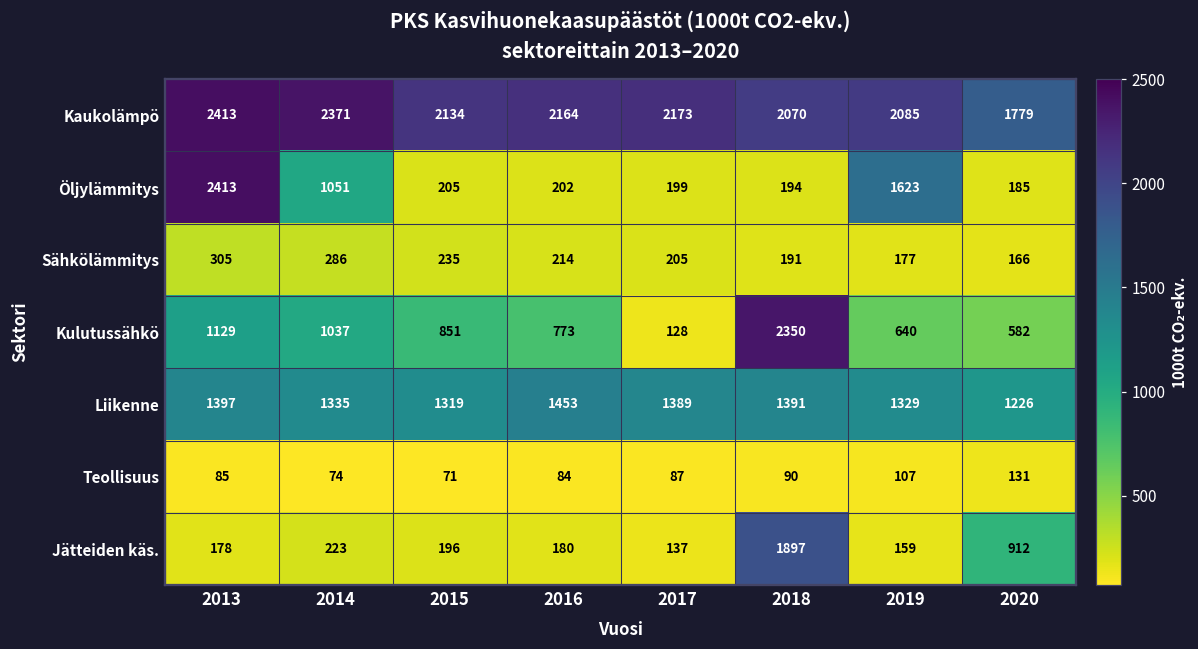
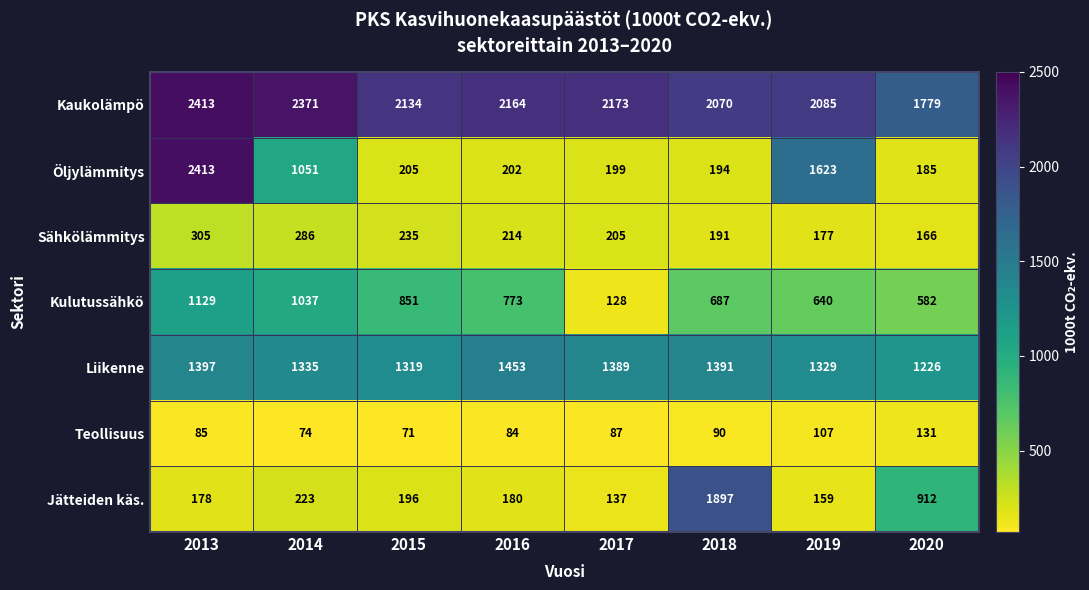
Kulutussähkö, 2018: 2350 -> 687
